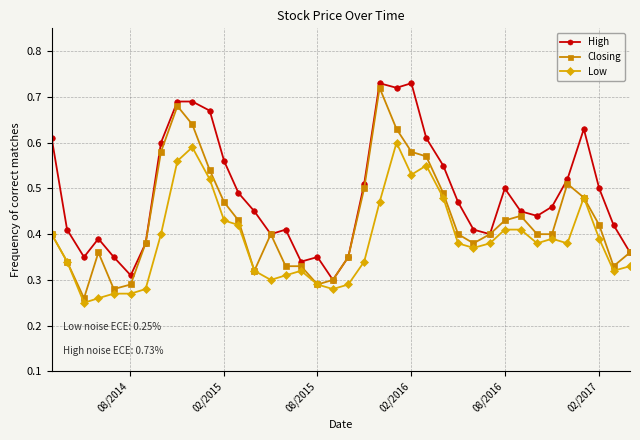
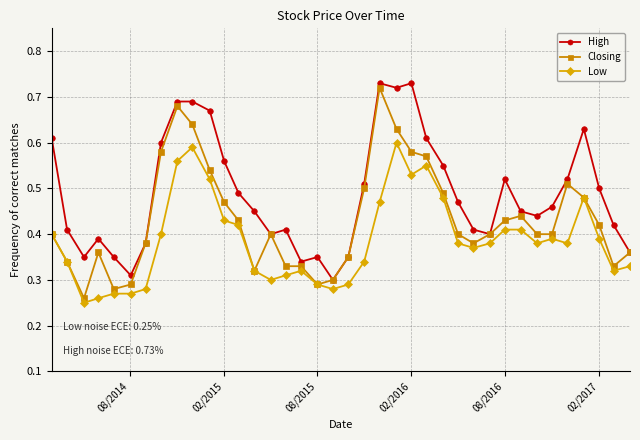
High, 08/2016: 0.50 -> 0.52
